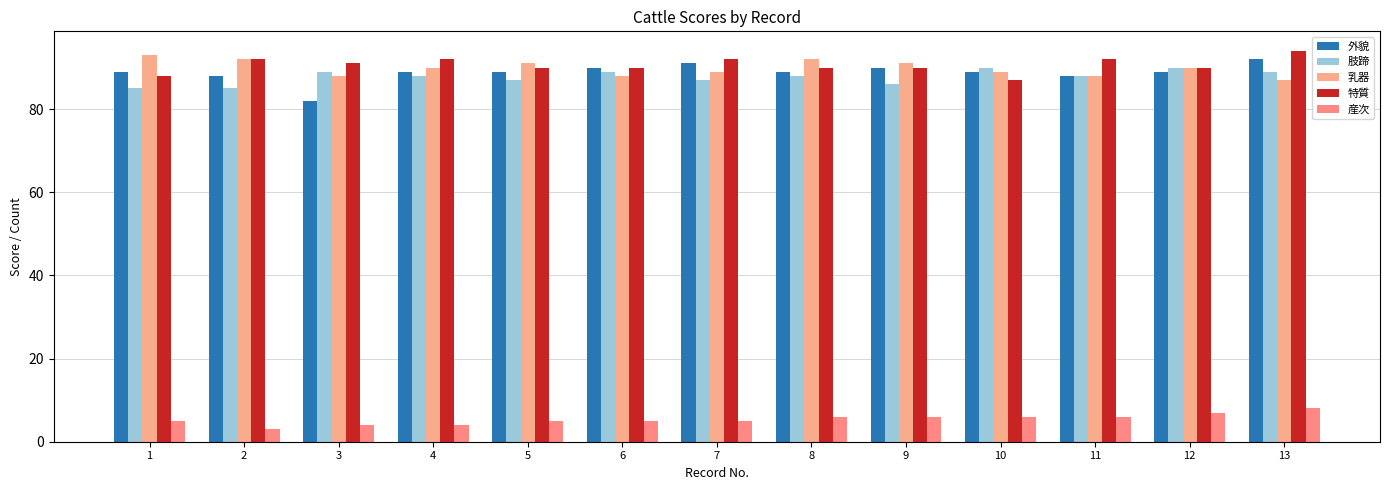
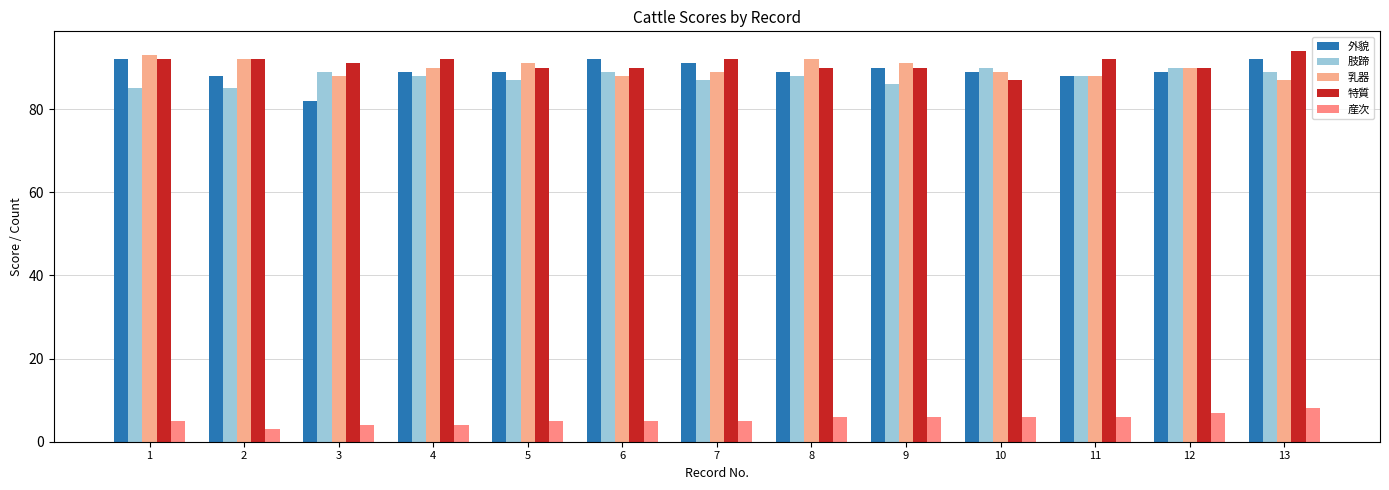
外貌, 1: 89 -> 92
特質, 1: 88 -> 92
外貌, 6: 90 -> 92
